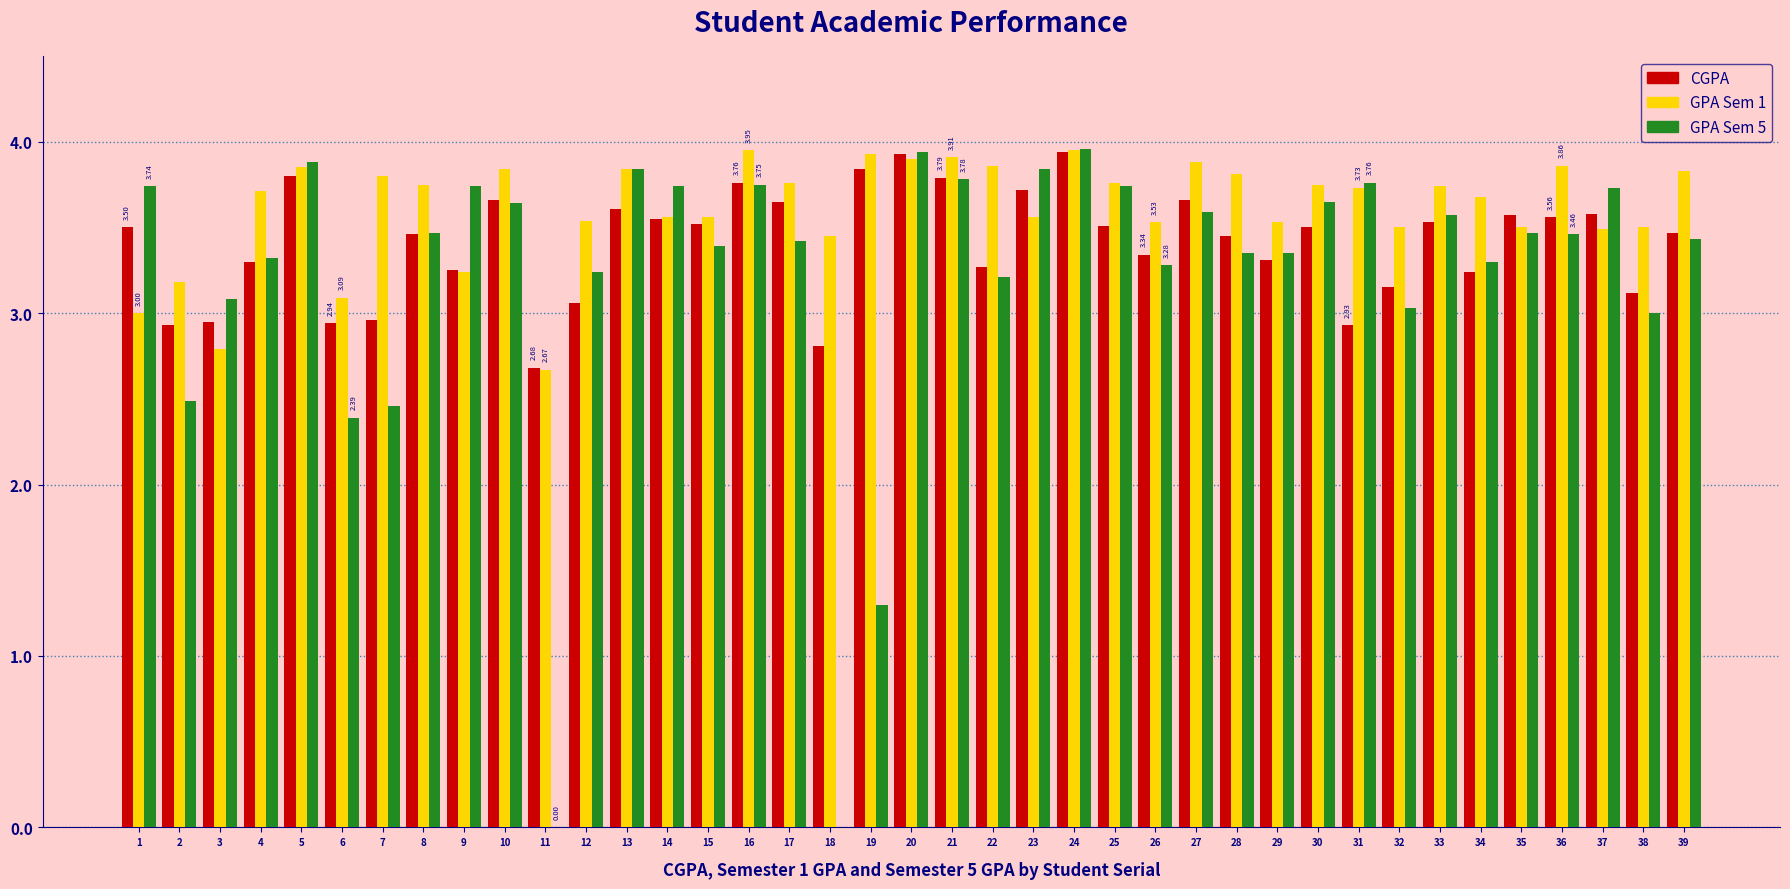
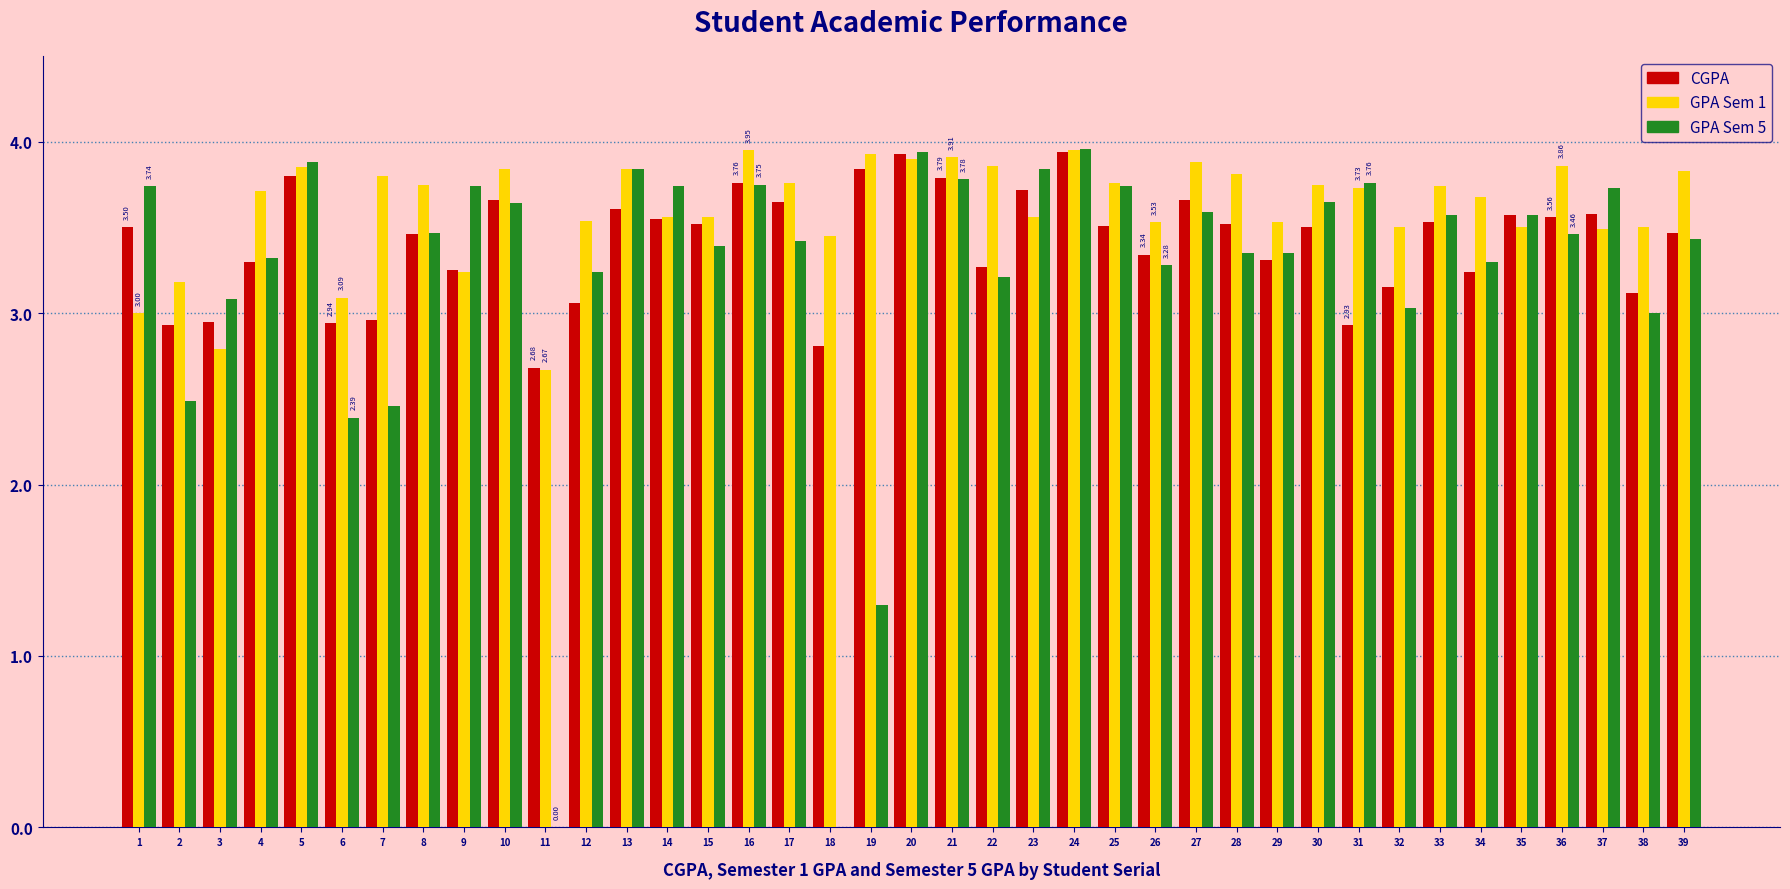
CGPA, 28: 3.45 -> 3.52
GPA Sem 5, 35: 3.47 -> 3.57
